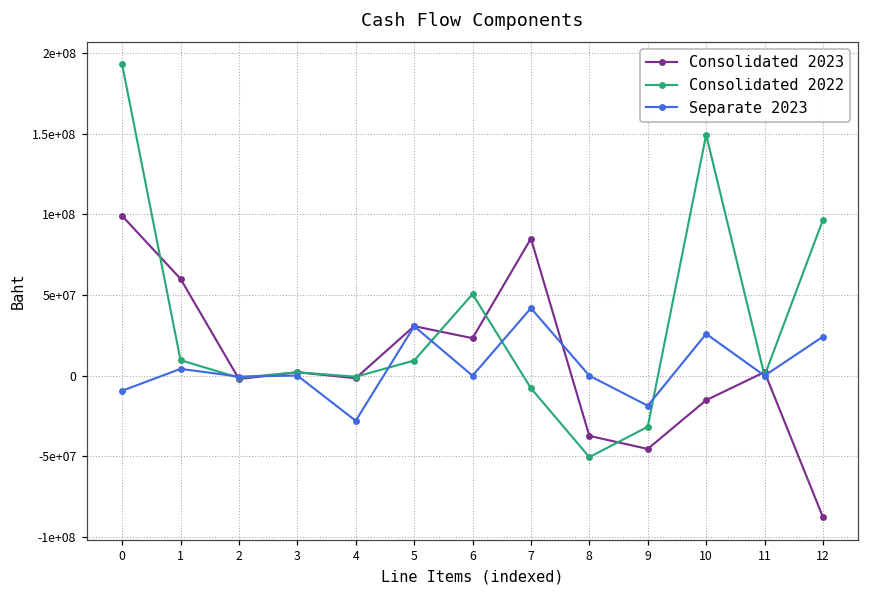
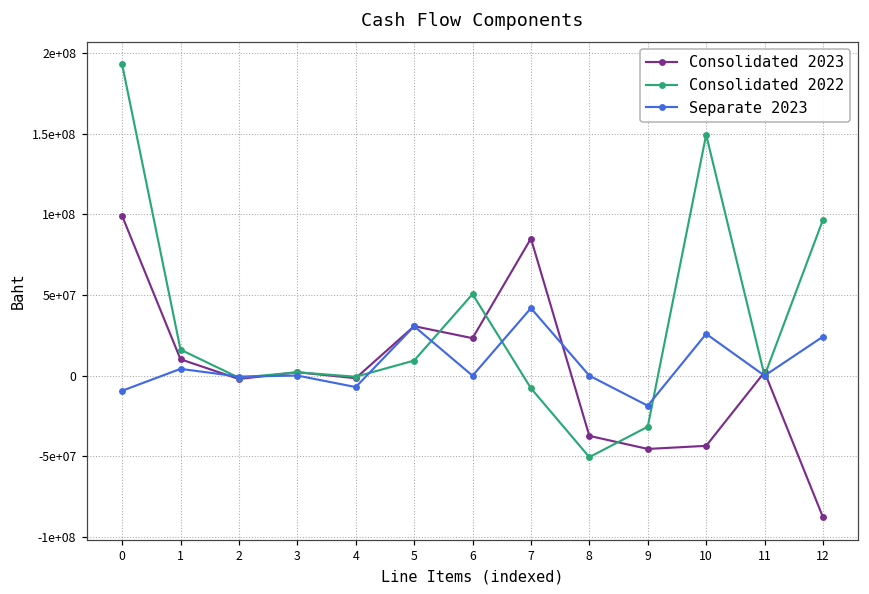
Consolidated 2023, 1: 60000000 -> 10000000
Consolidated 2022, 1: 10000000 -> 16000000
Separate 2023, 4: -28000000 -> -7000000
Consolidated 2023, 10: -15000000 -> -43000000
